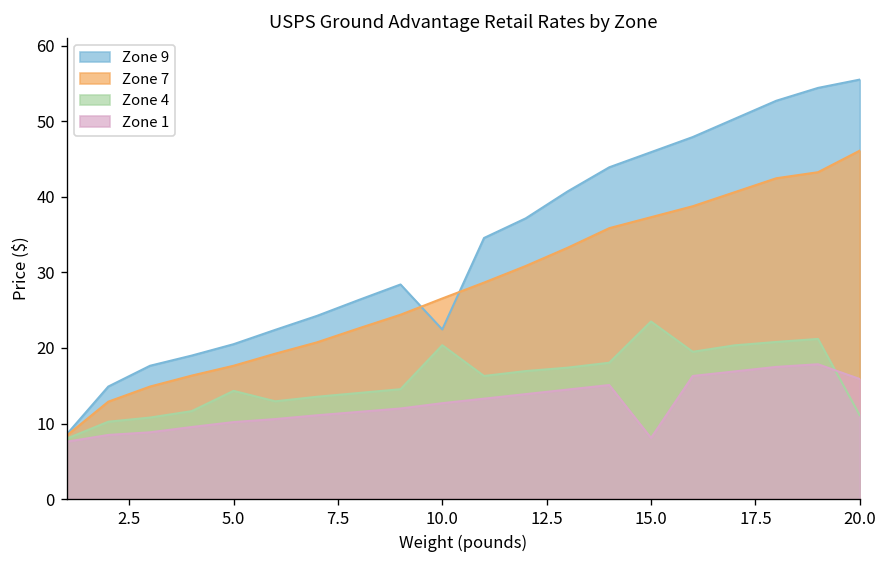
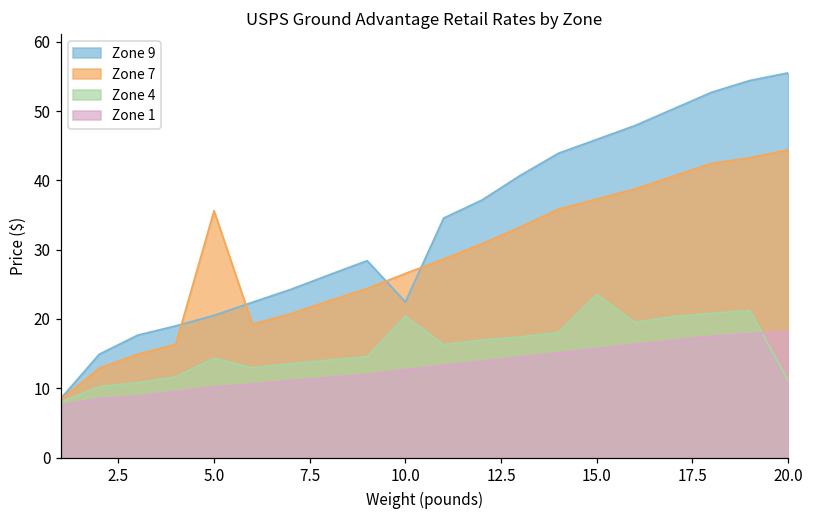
Zone 7, 5.0: 18 -> 36
Zone 1, 15.0: 8 -> 16
Zone 7, 20.0: 46 -> 44
Zone 1, 20.0: 16 -> 18
